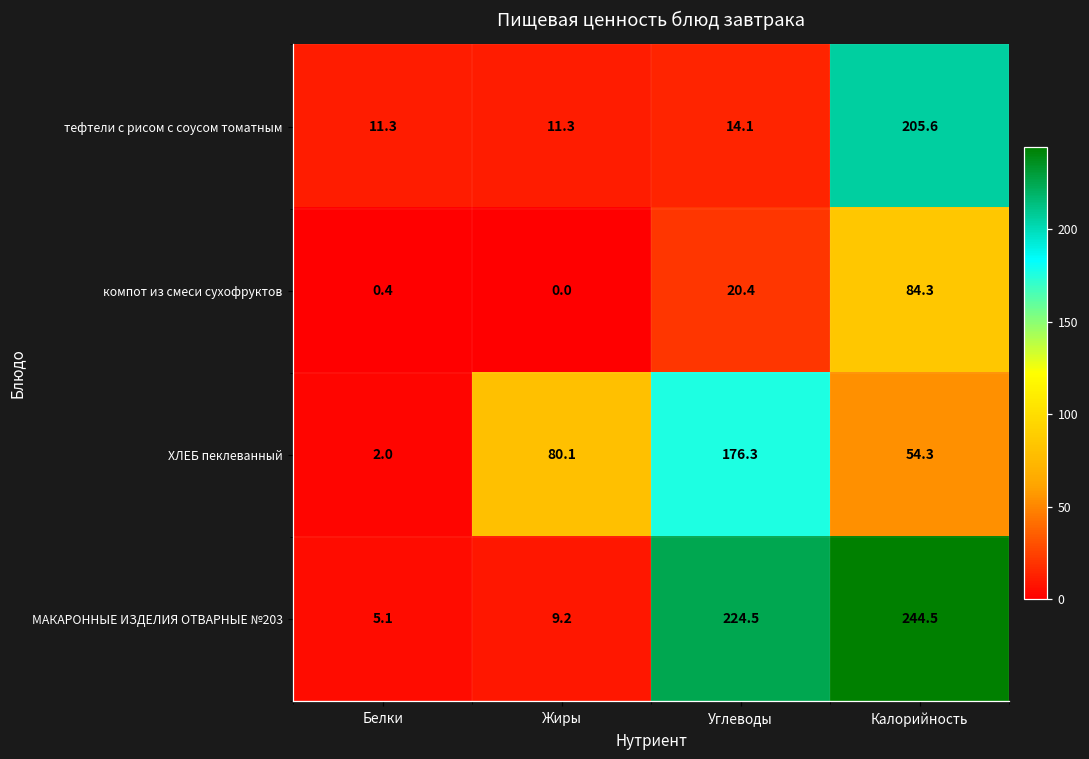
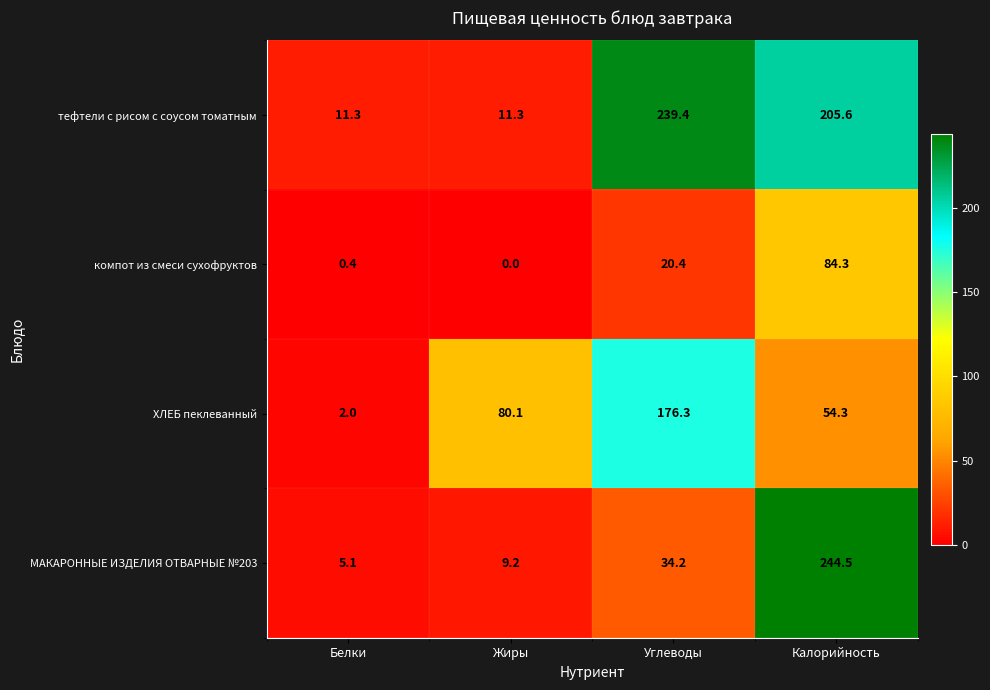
тефтели с рисом с соусом томатным, Углеводы: 14.1 -> 239.4
МАКАРОННЫЕ ИЗДЕЛИЯ ОТВАРНЫЕ №203, Углеводы: 224.5 -> 34.2
